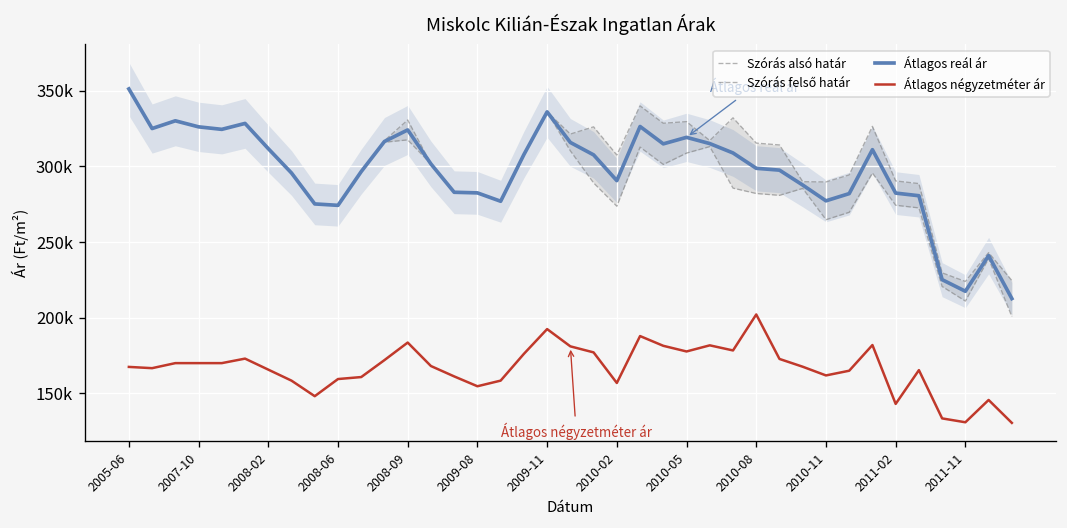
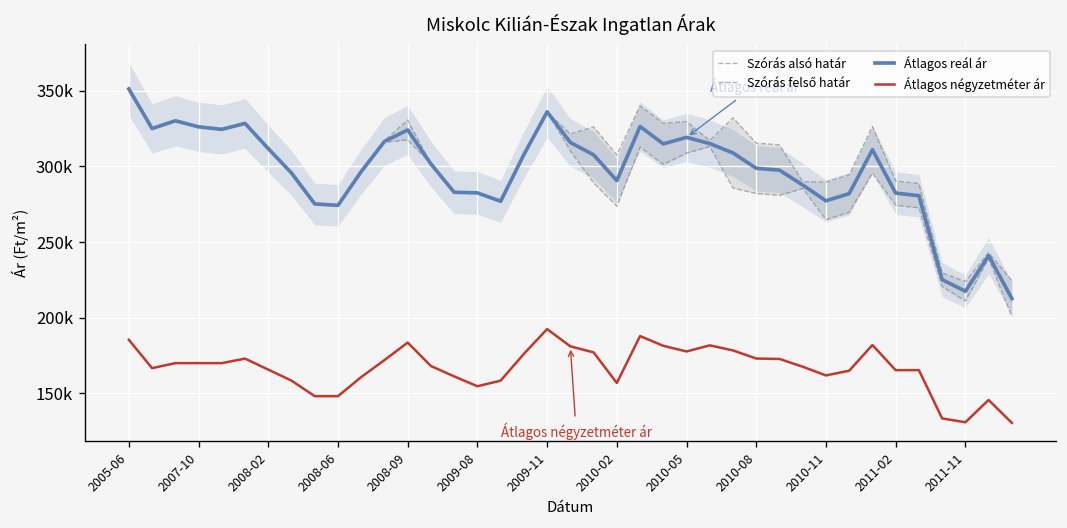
Átlagos négyzetméter ár, 2005-06: 168000 -> 185000
Átlagos négyzetméter ár, 2008-06: 159000 -> 148000
Átlagos négyzetméter ár, 2010-08: 202000 -> 173000
Átlagos négyzetméter ár, 2011-02: 143000 -> 165000
